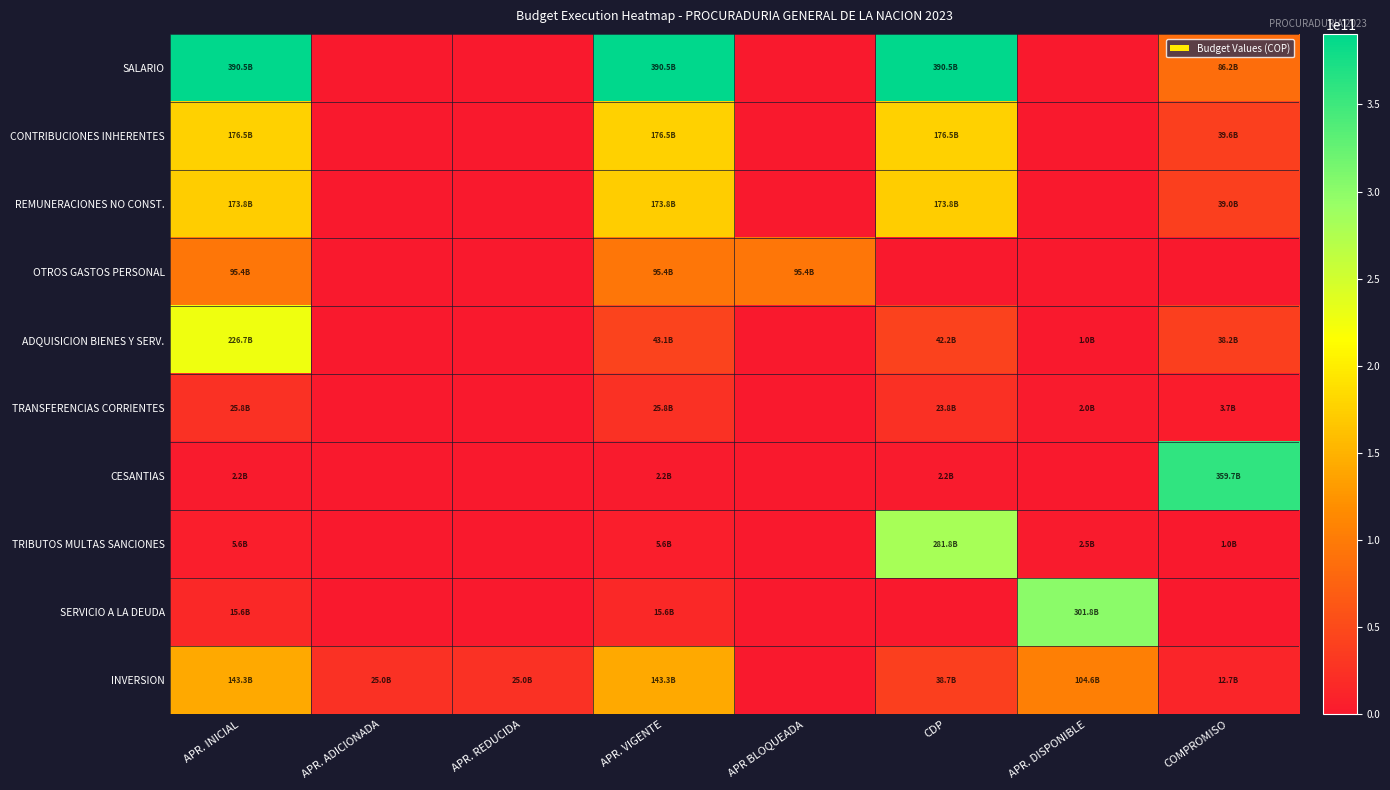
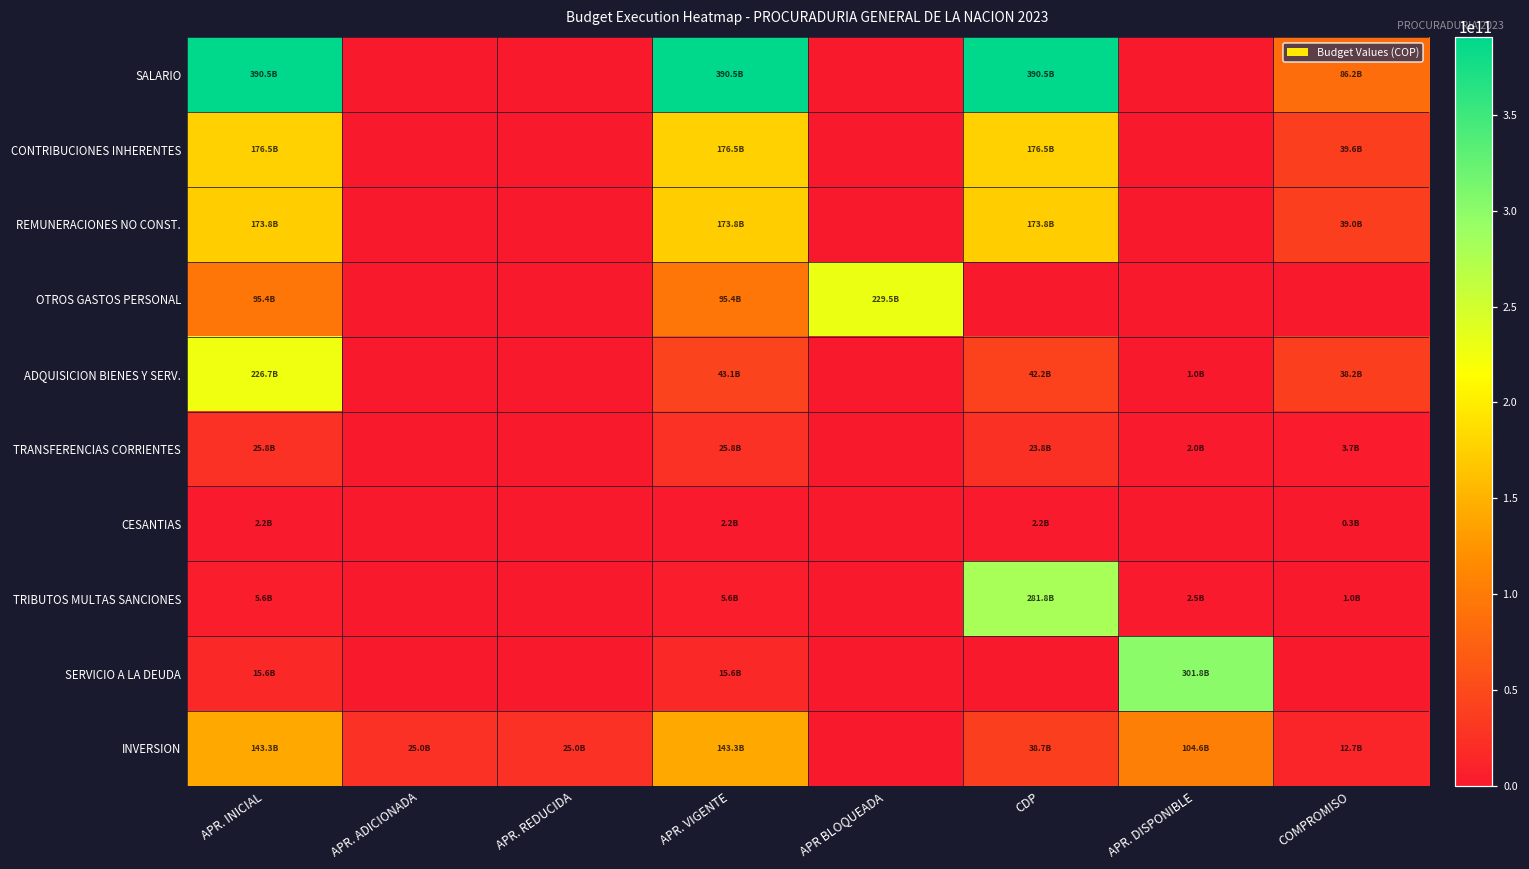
OTROS GASTOS PERSONAL, APR BLOQUEADA: 95.4B -> 229.5B
CESANTIAS, COMPROMISO: 359.7B -> 0.3B
